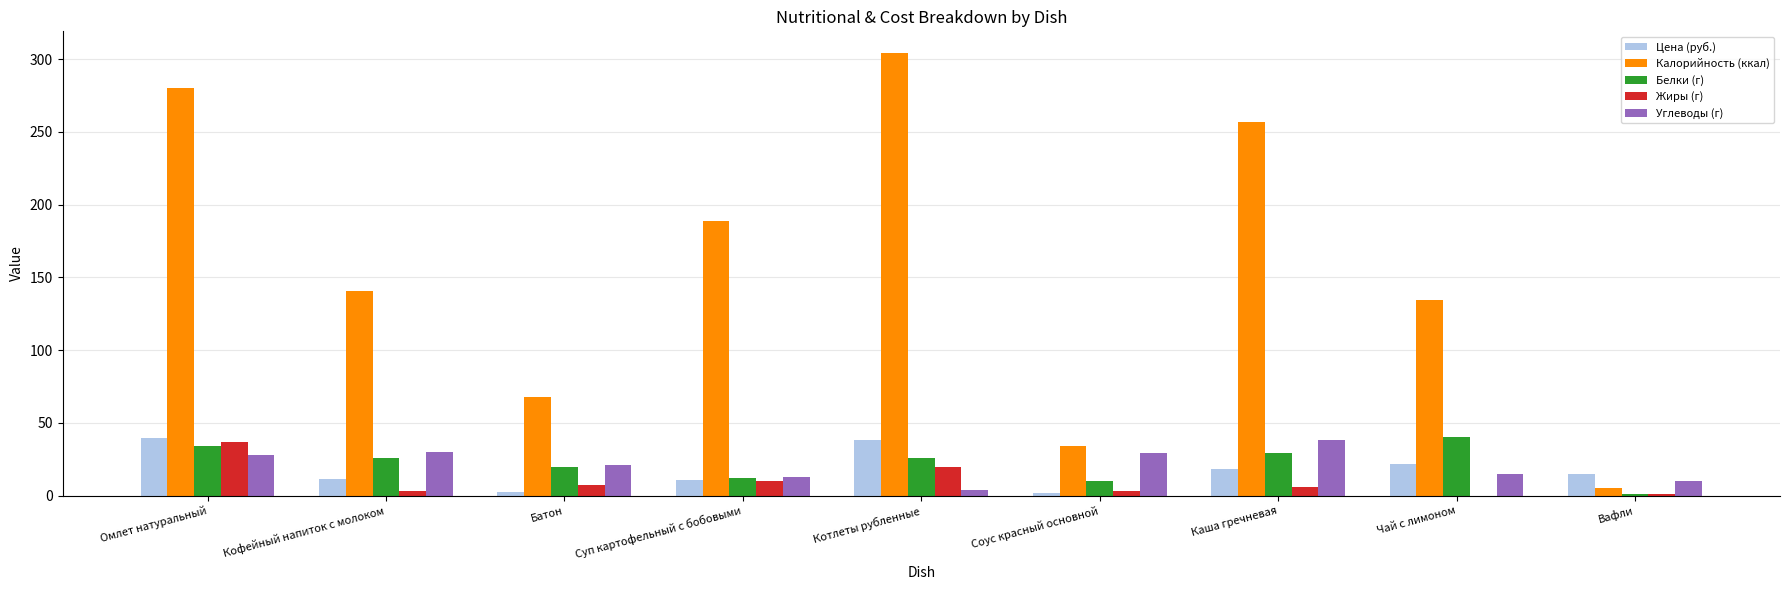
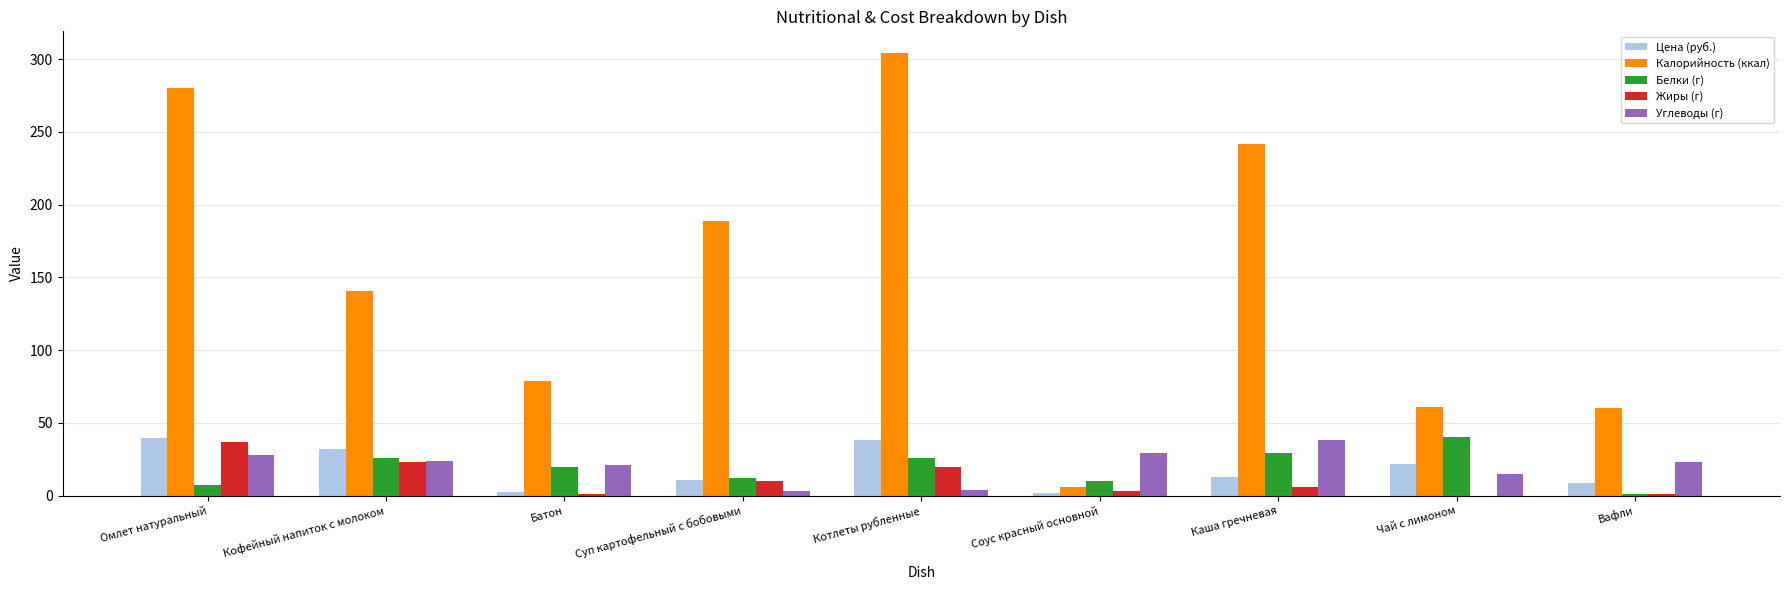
Белки (г), Омлет натуральный: 34 -> 7
Цена (руб.), Кофейный напиток с молоком: 12 -> 32
Жиры (г), Кофейный напиток с молоком: 3 -> 23
Углеводы (г), Кофейный напиток с молоком: 30 -> 24
Калорийность (ккал), Батон: 68 -> 79
Жиры (г), Батон: 7 -> 1
Углеводы (г), Суп картофельный с бобовыми: 13 -> 3
Калорийность (ккал), Соус красный основной: 34 -> 6
Цена (руб.), Каша гречневая: 19 -> 13
Калорийность (ккал), Каша гречневая: 257 -> 242
Калорийность (ккал), Чай с лимоном: 134 -> 61
Цена (руб.), Вафли: 15 -> 9
Калорийность (ккал), Вафли: 5 -> 60
Углеводы (г), Вафли: 10 -> 23
